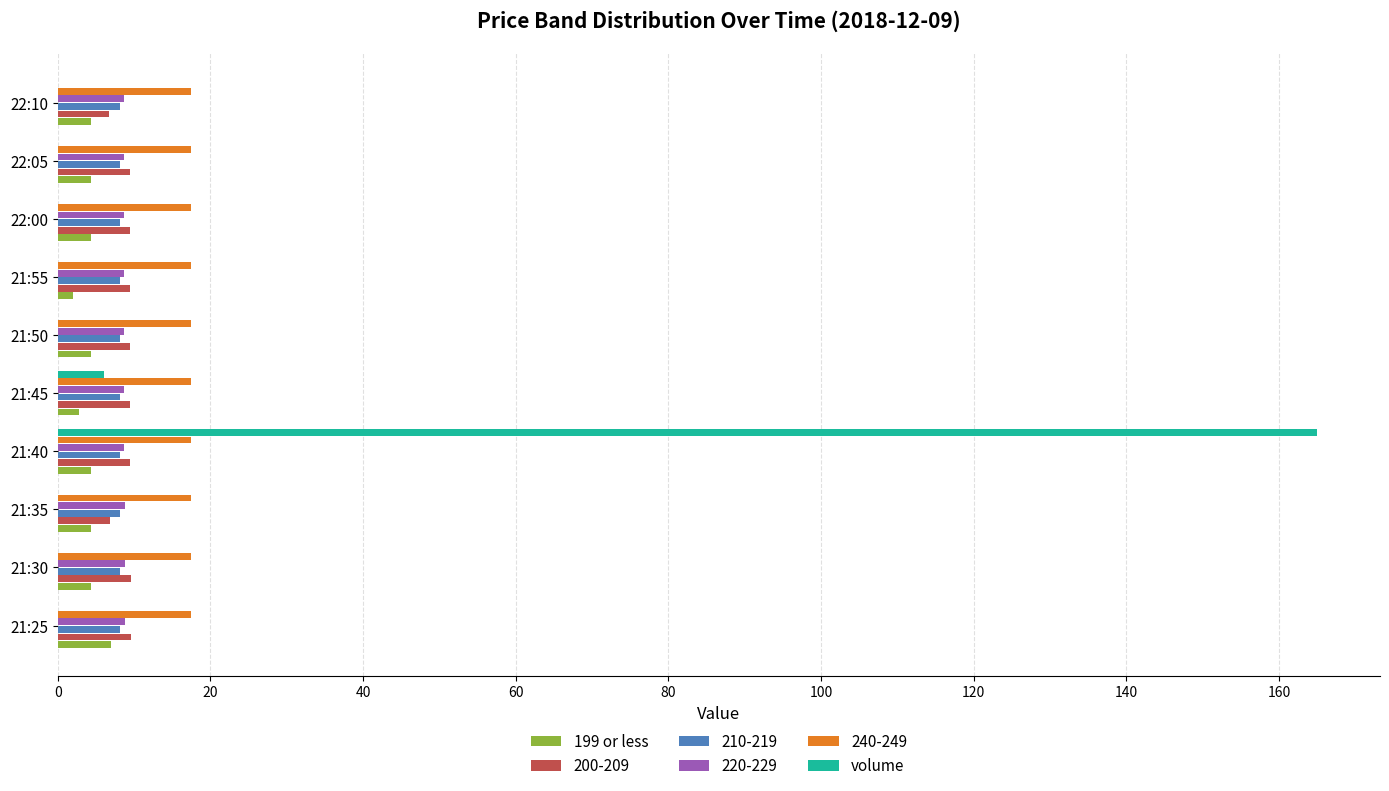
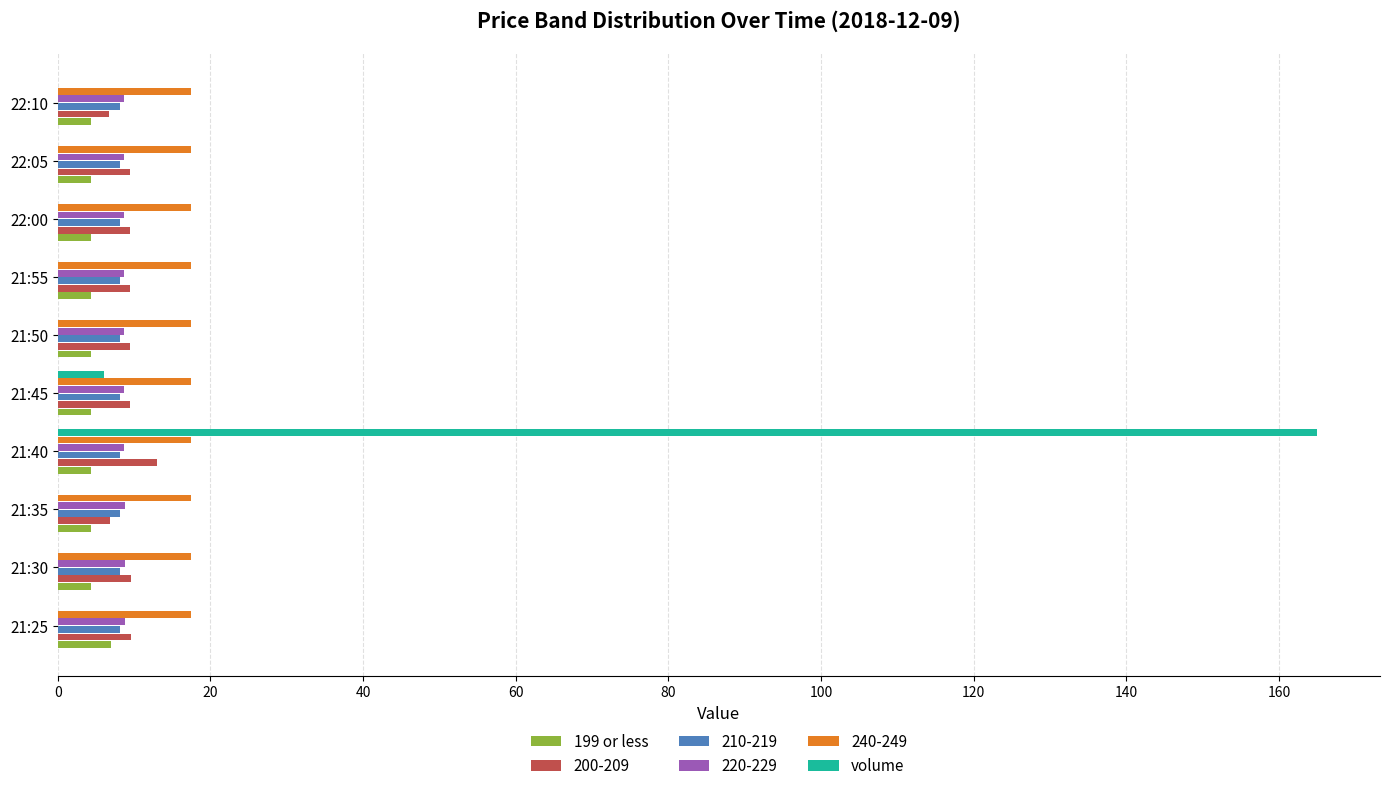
199 or less, 21:55: 2 -> 4
199 or less, 21:45: 3 -> 4
200-209, 21:40: 10 -> 13
